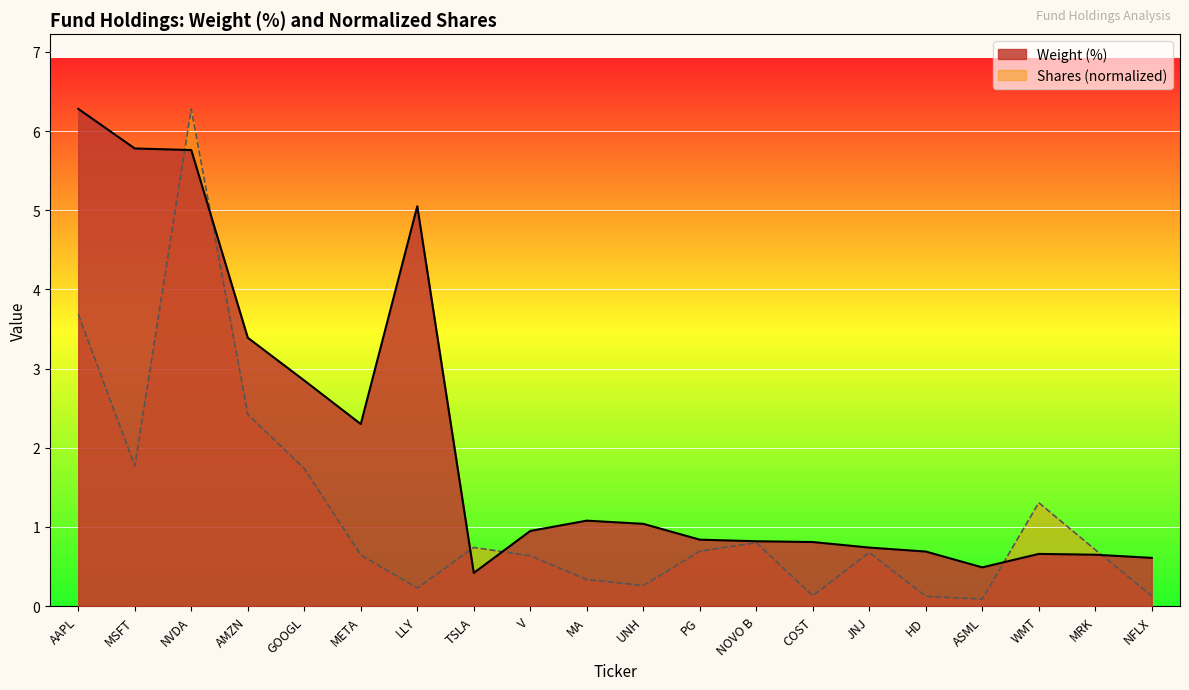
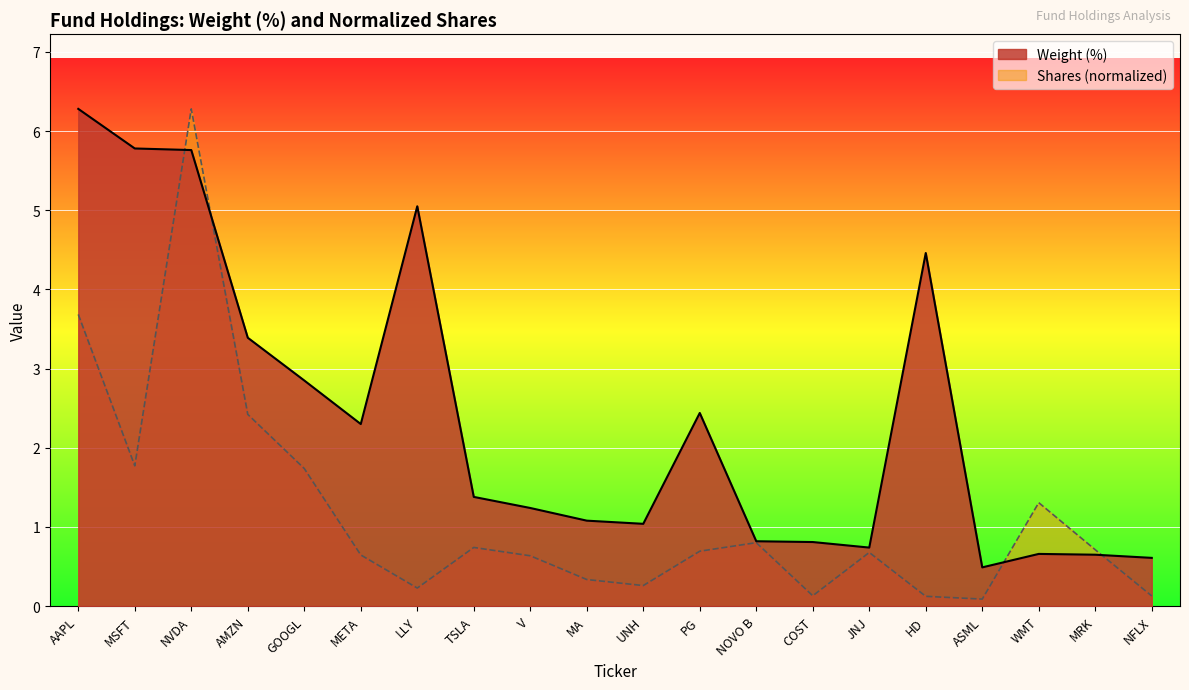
Weight (%), TSLA: 0.4 -> 1.4
Weight (%), V: 1.0 -> 1.2
Weight (%), PG: 0.8 -> 2.4
Weight (%), HD: 0.7 -> 4.5
